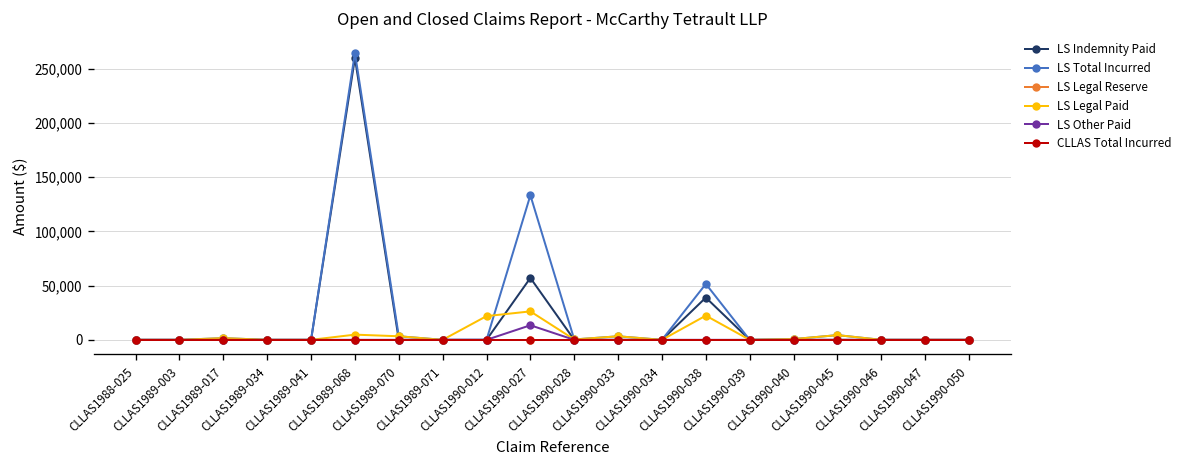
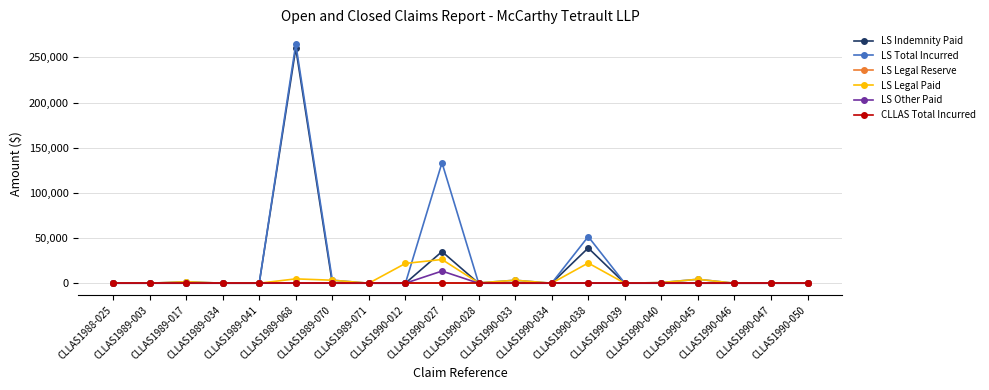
LS Indemnity Paid, CLLAS1990-027: 60,000 -> 40,000
